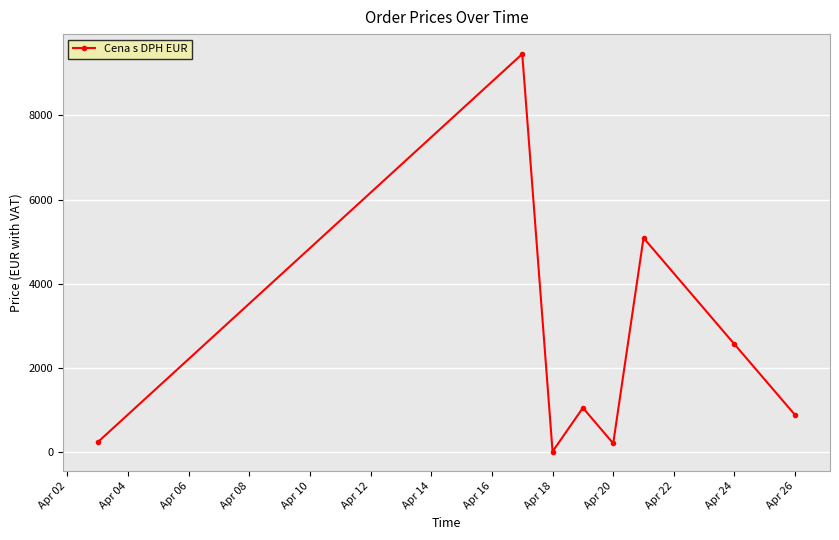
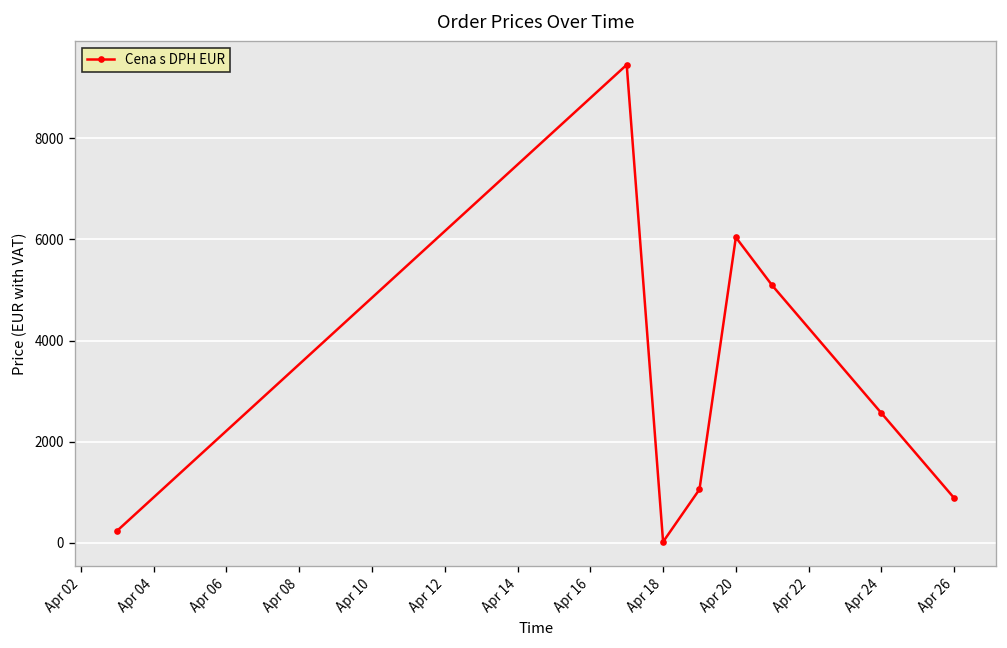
Apr 20: 200 -> 6000
